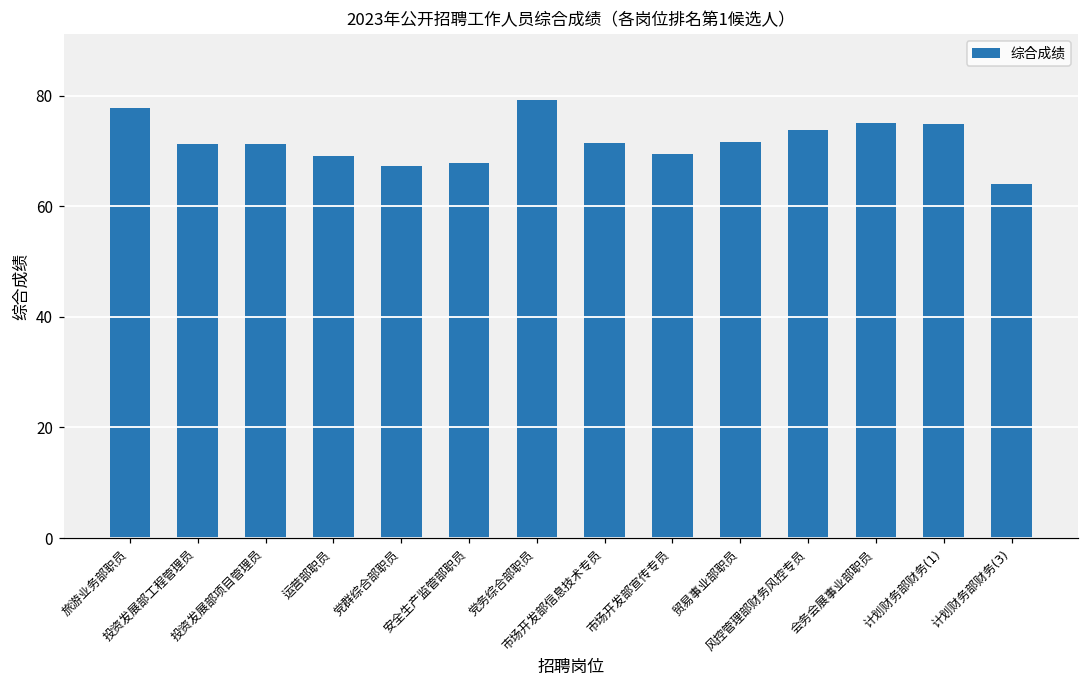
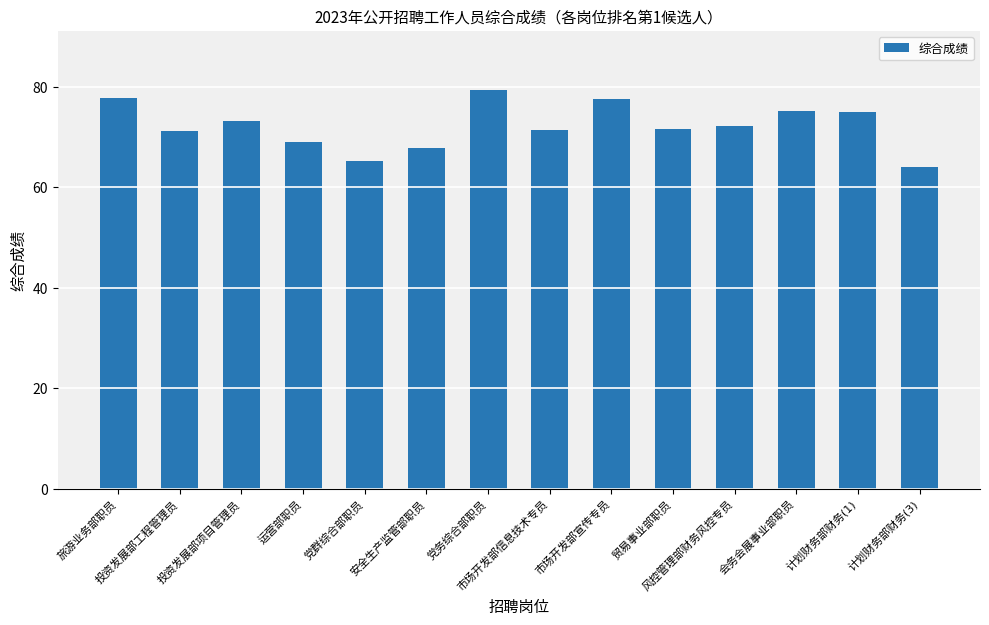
投资发展部项目管理员: 71 -> 73
党群综合部职员: 67 -> 65
市场开发部宣传专员: 69 -> 78
风控管理部财务风控专员: 74 -> 72
